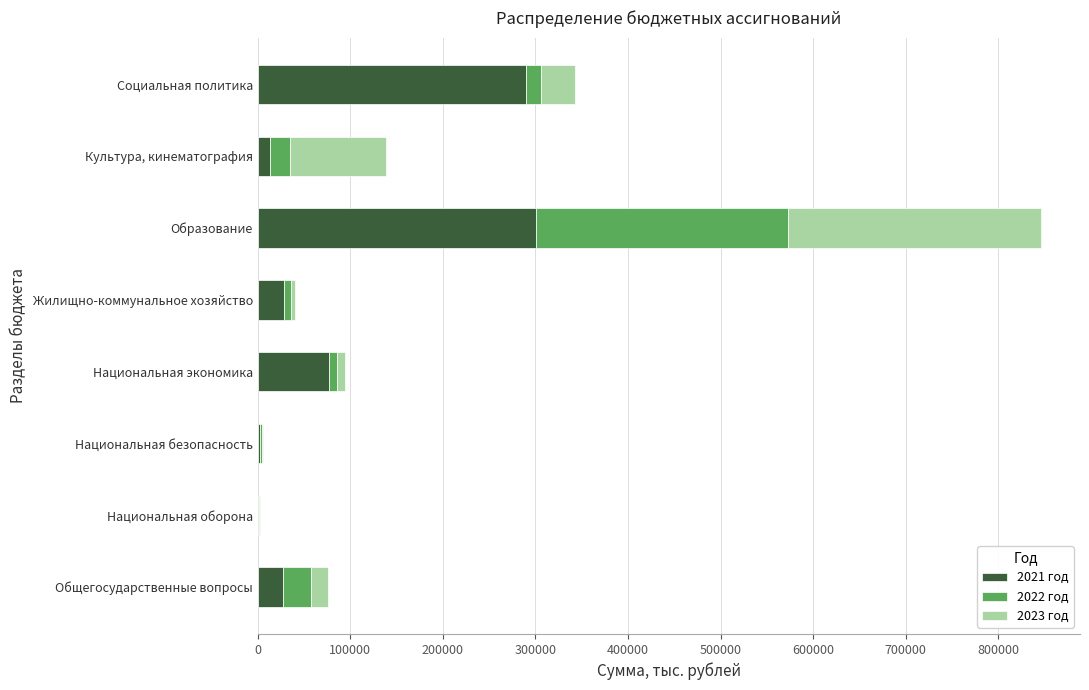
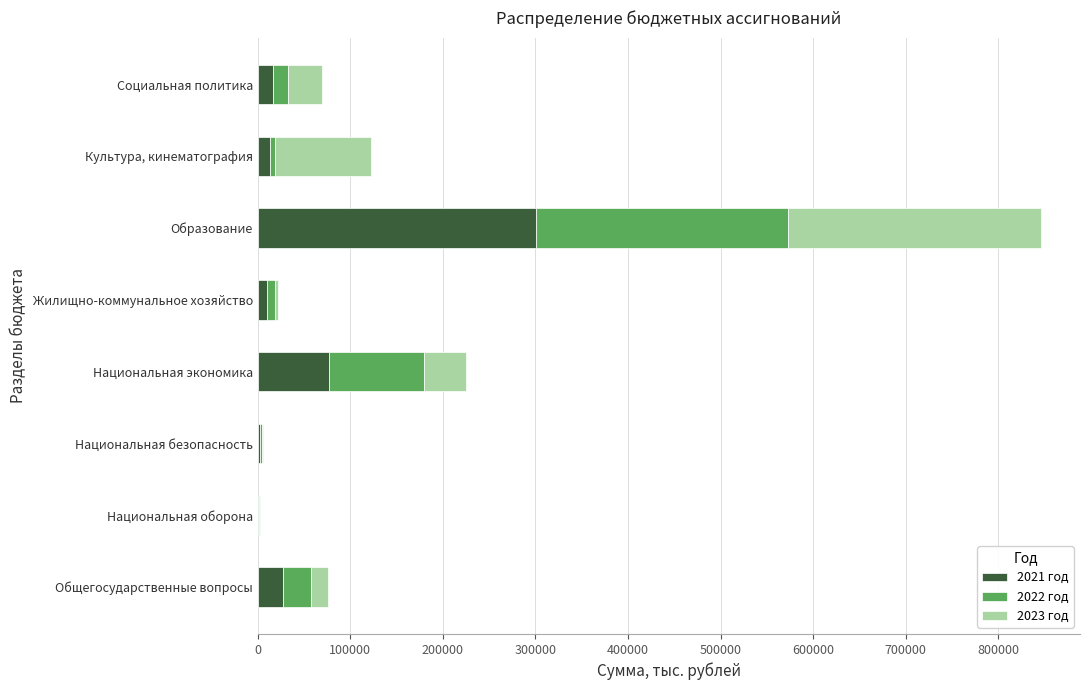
2021 год, Социальная политика: 290000 -> 20000
2022 год, Культура, кинематография: 20000 -> 10000
2021 год, Жилищно-коммунальное хозяйство: 30000 -> 10000
2022 год, Национальная экономика: 10000 -> 100000
2023 год, Национальная экономика: 10000 -> 50000
